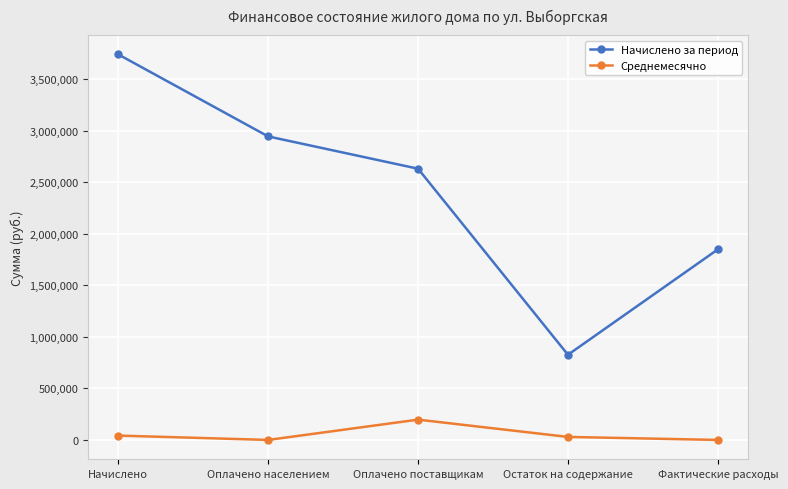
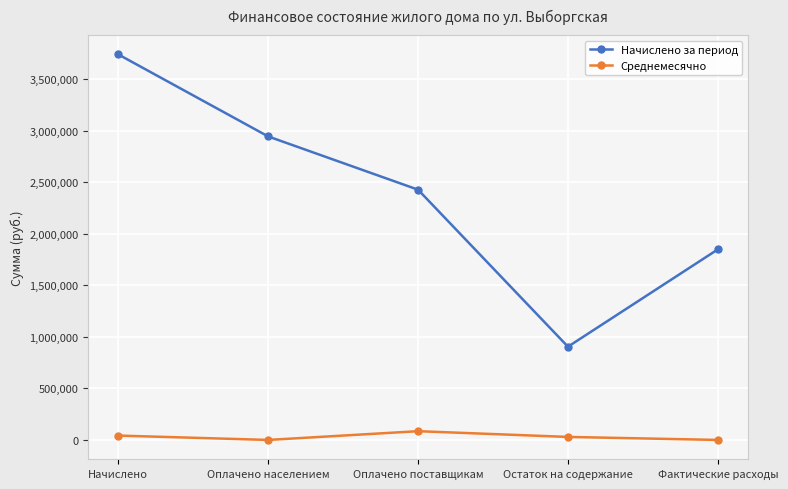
Начислено за период, Оплачено поставщикам: 2,630,000 -> 2,430,000
Среднемесячно, Оплачено поставщикам: 200,000 -> 80,000
Начислено за период, Остаток на содержание: 830,000 -> 910,000
